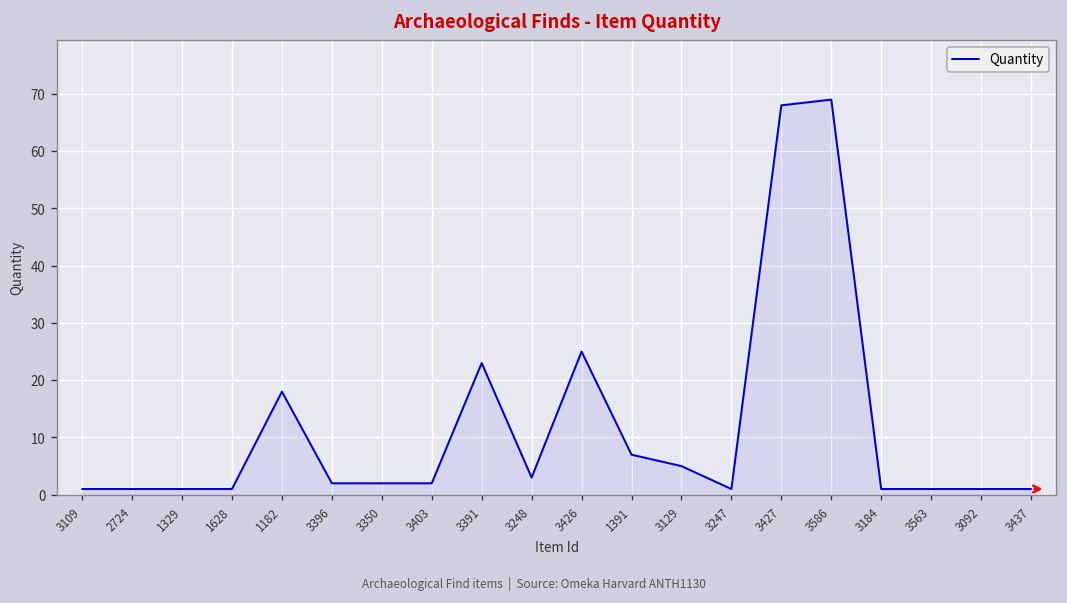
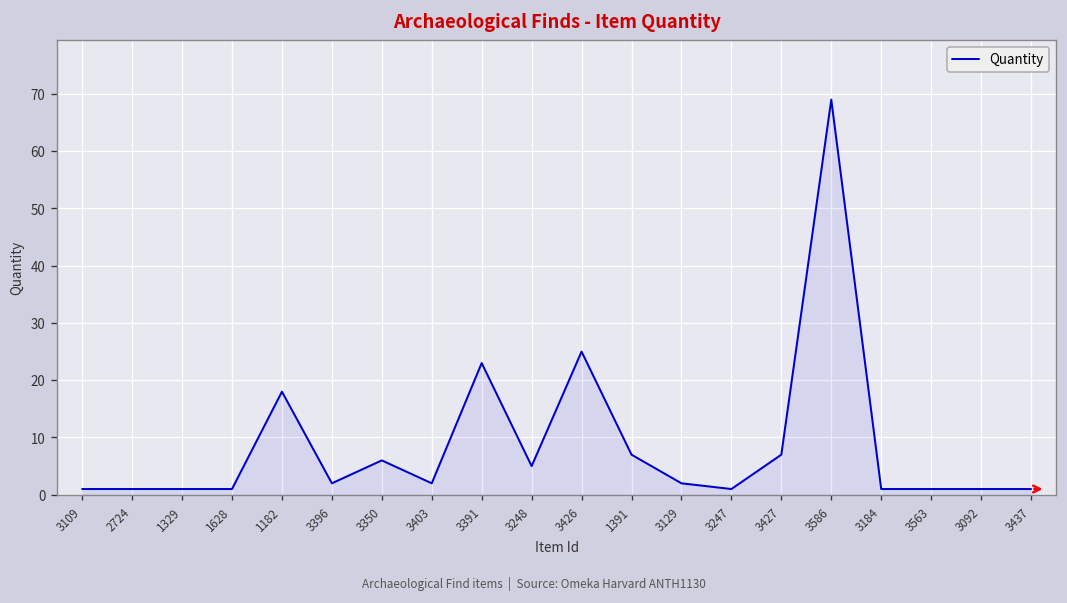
3350: 2 -> 6
3248: 3 -> 5
3129: 5 -> 2
3427: 68 -> 7
